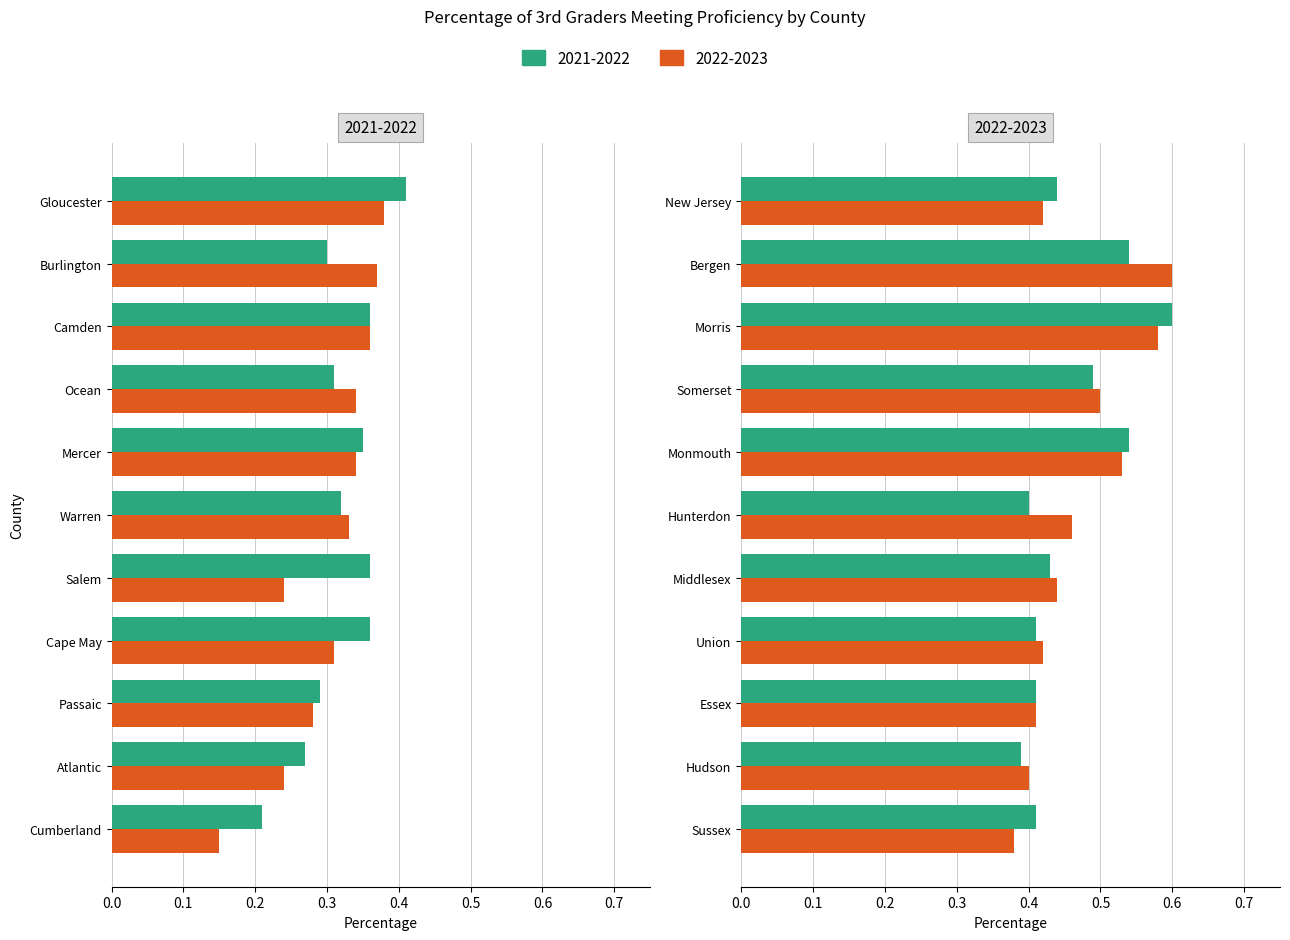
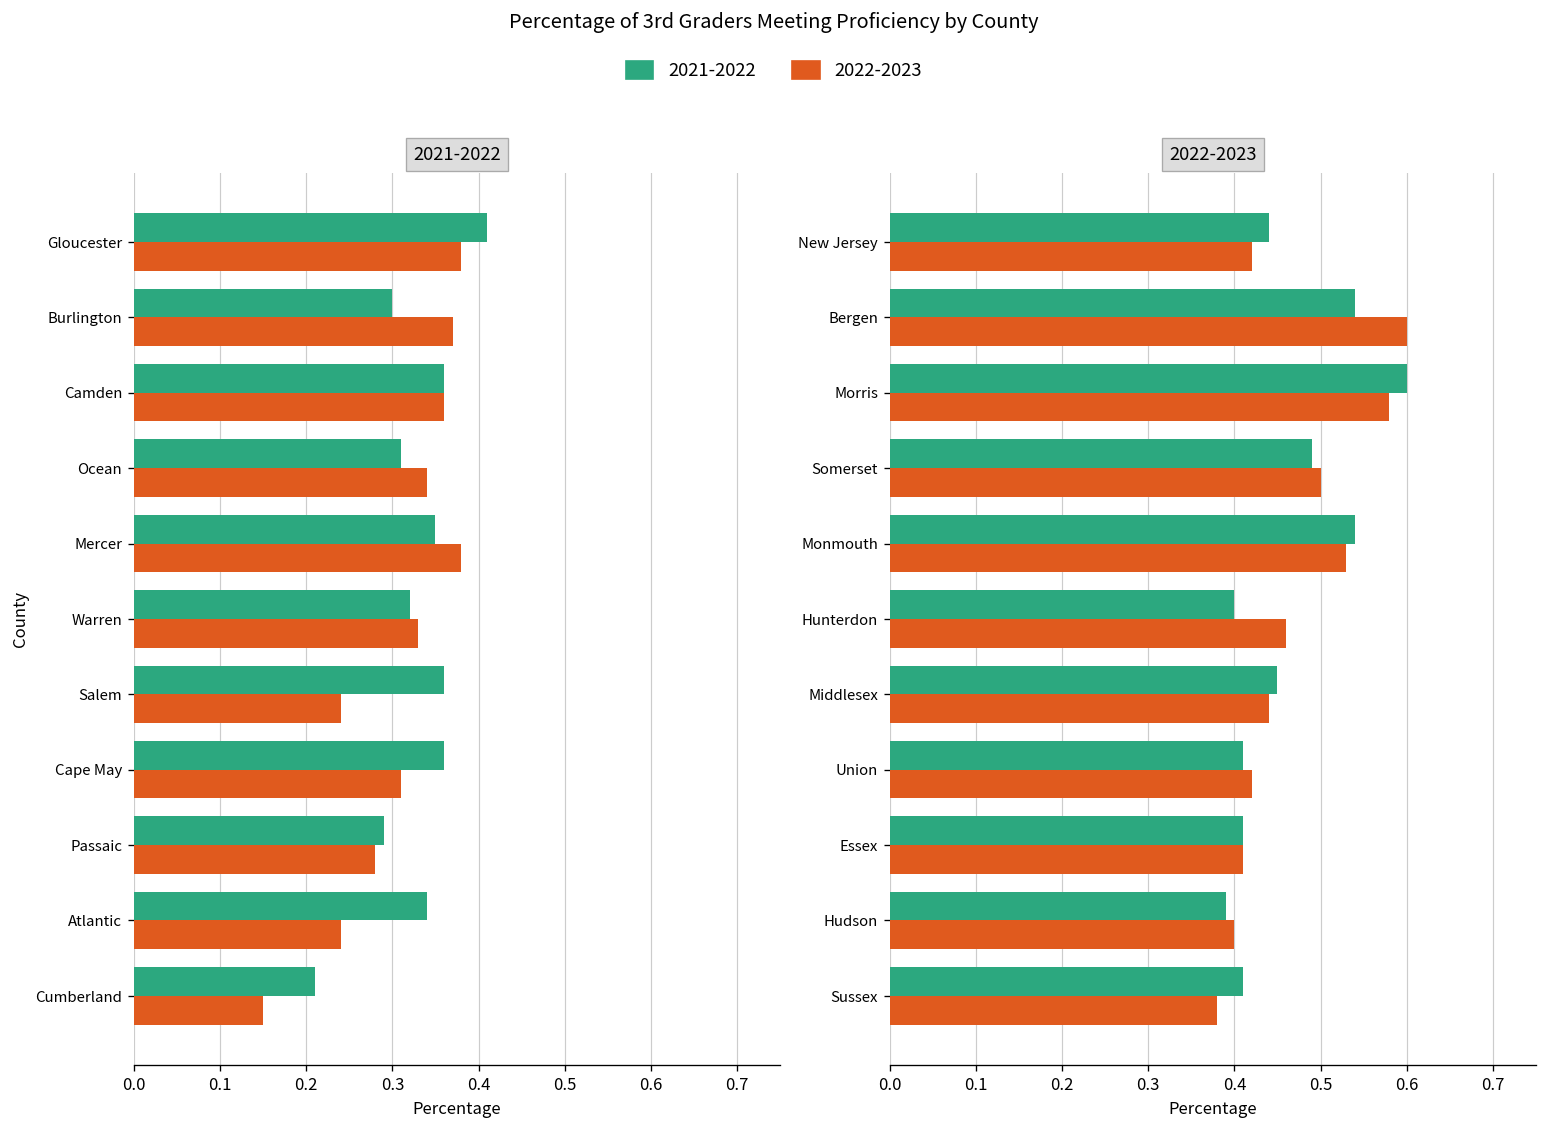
2021-2022, 2022-2023, Mercer: 0.34 -> 0.38
2021-2022, 2021-2022, Atlantic: 0.27 -> 0.34
2022-2023, 2021-2022, Middlesex: 0.43 -> 0.45
